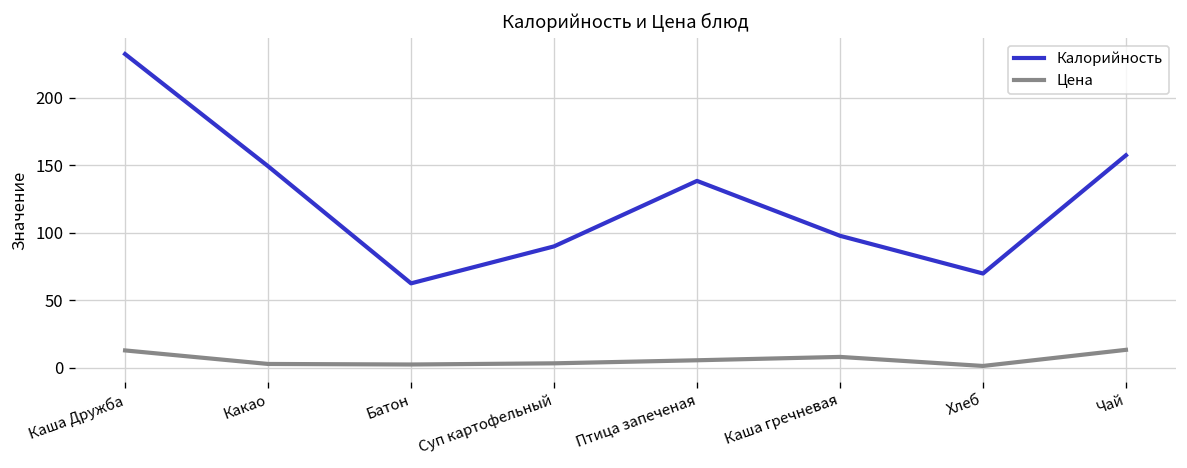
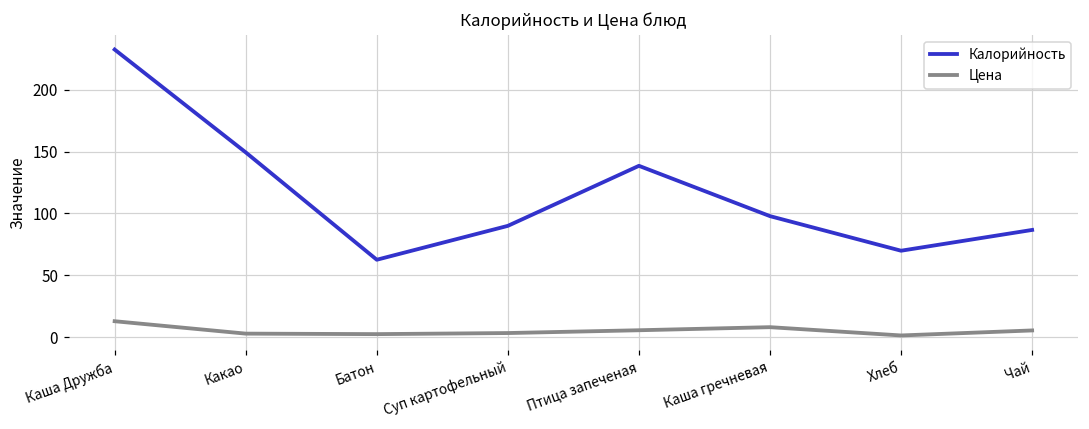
Калорийность, Чай: 157 -> 87
Цена, Чай: 13 -> 5
